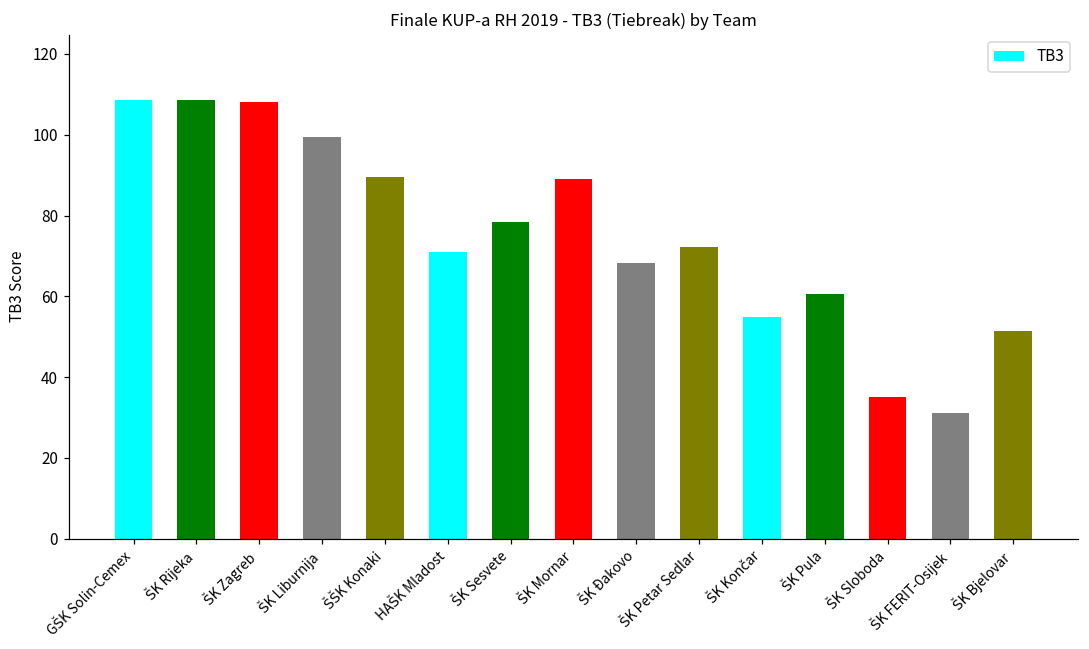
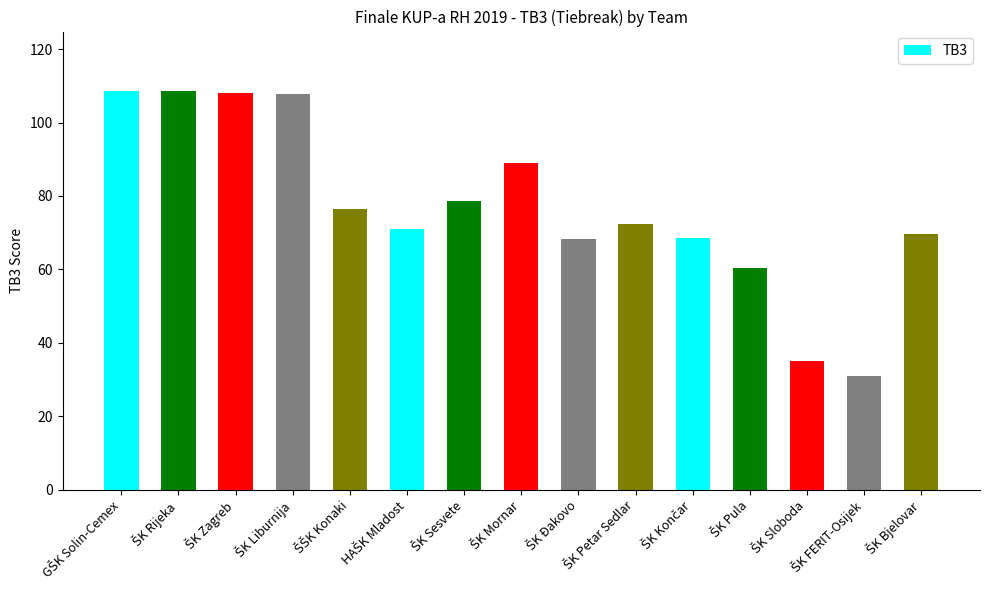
ŠK Liburnija: 100 -> 108
ŠŠK Konaki: 90 -> 77
ŠK Končar: 55 -> 69
ŠK Bjelovar: 52 -> 70
